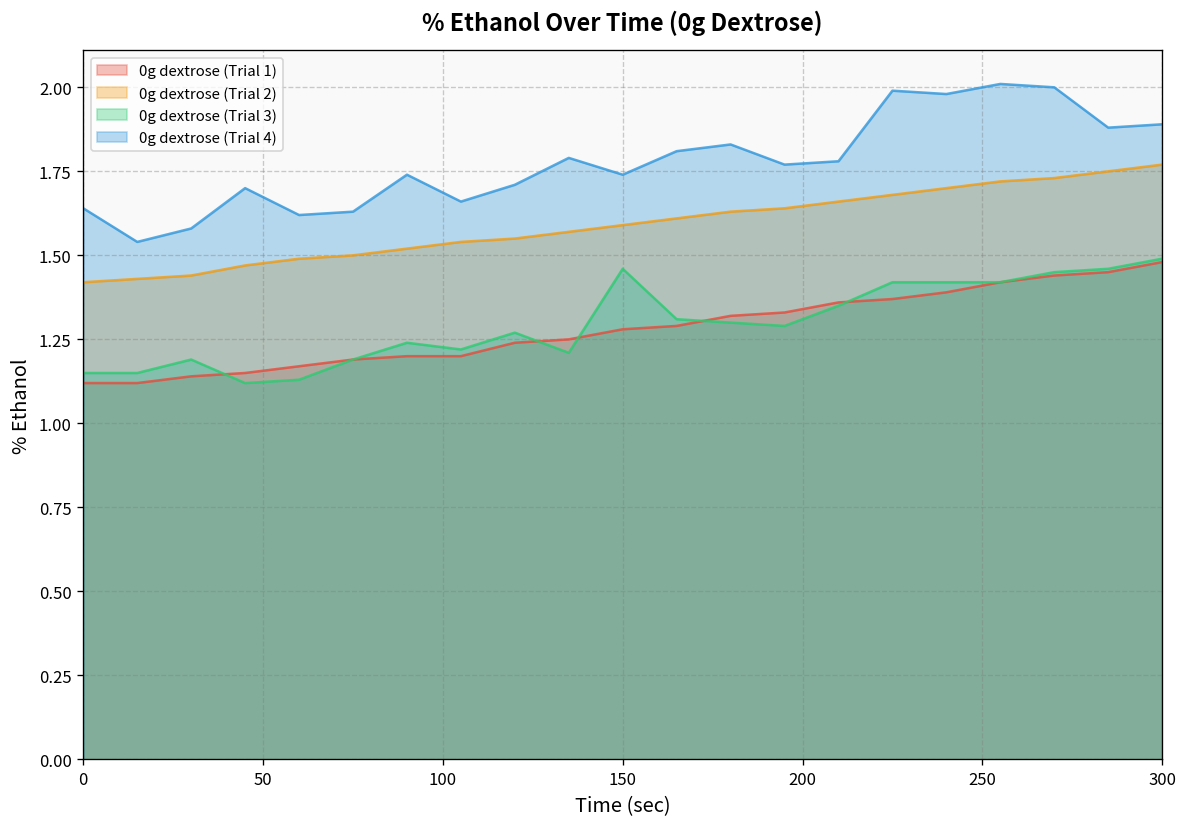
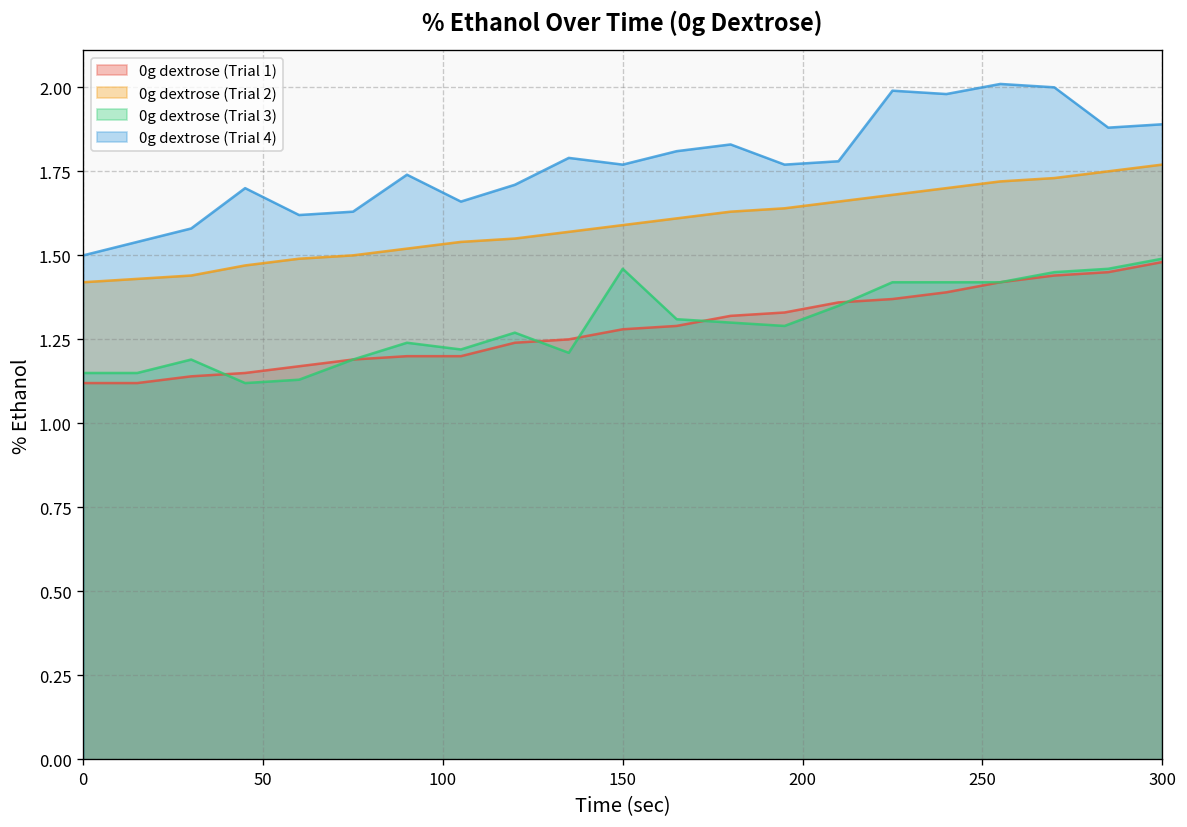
0g dextrose (Trial 4), 0: 1.64 -> 1.50
0g dextrose (Trial 4), 150: 1.74 -> 1.77
